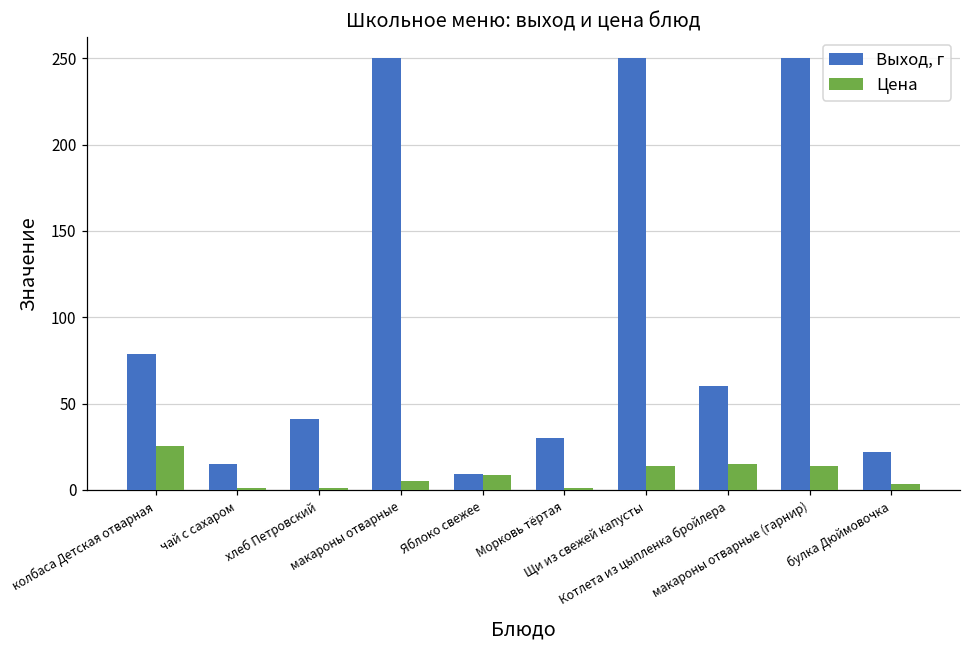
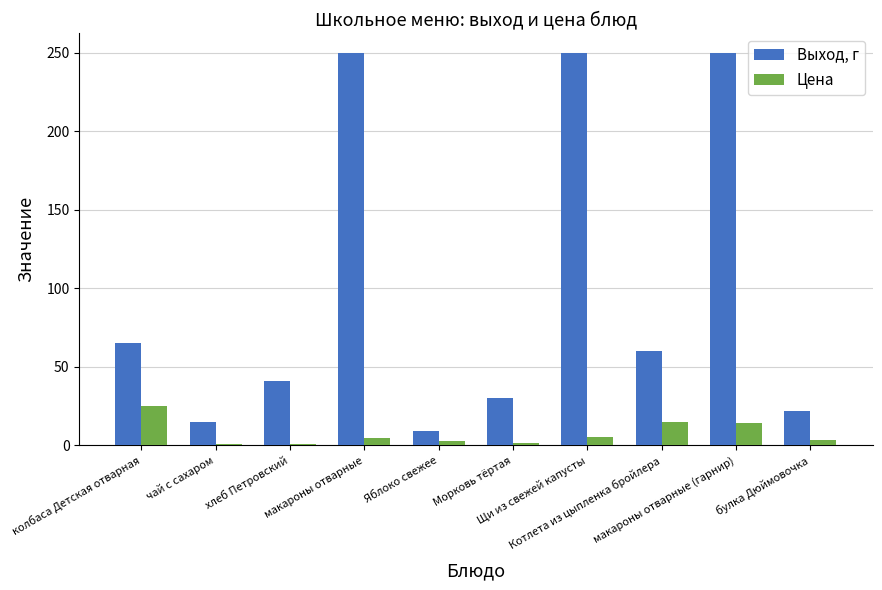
Выход, г, колбаса Детская отварная: 79 -> 65
Цена, Яблоко свежее: 9 -> 3
Цена, Щи из свежей капусты: 14 -> 5
